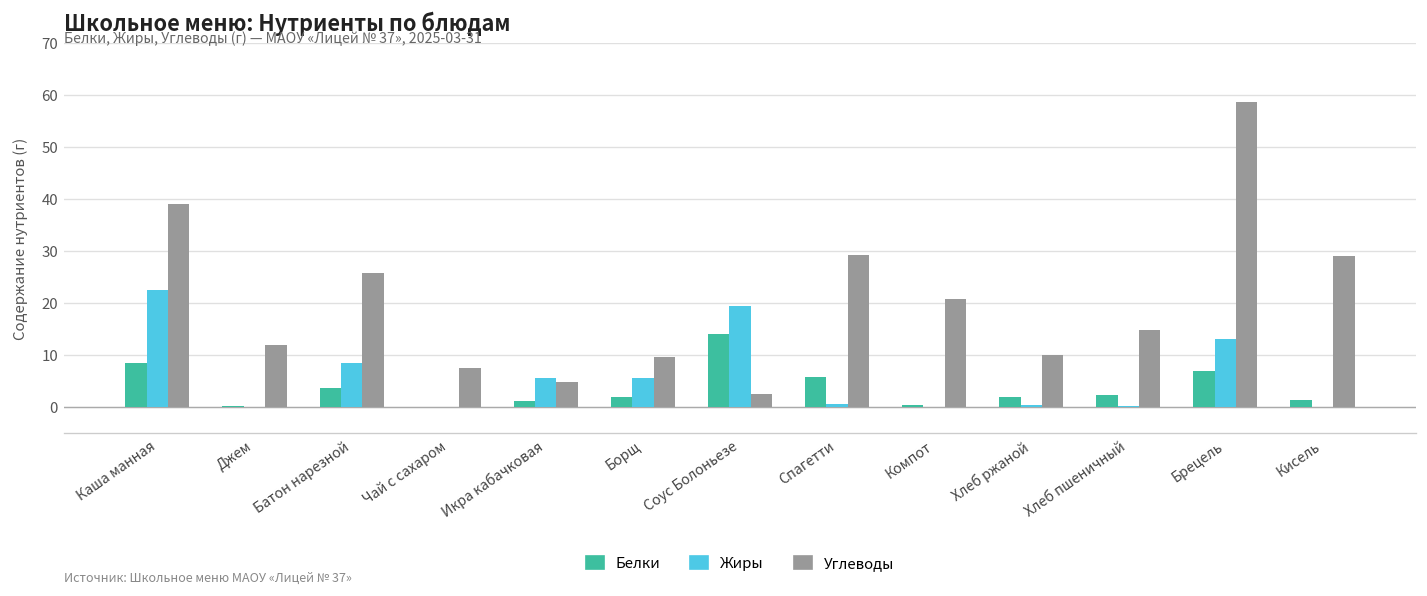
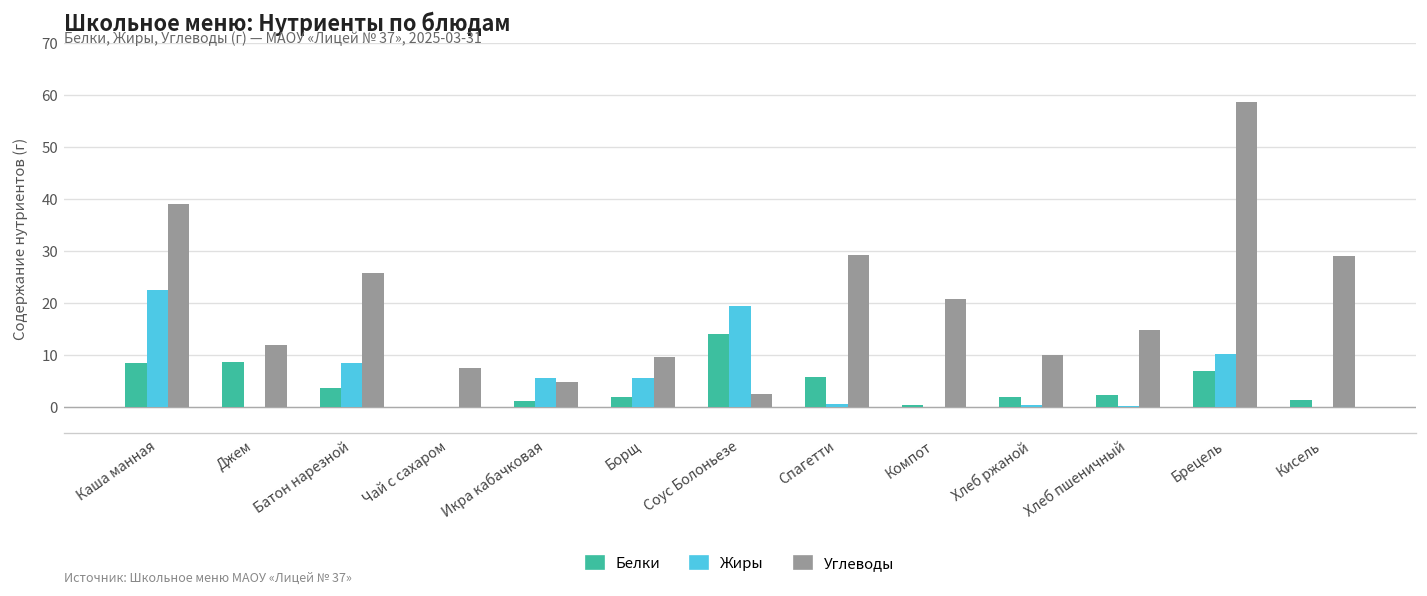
Белки, Джем: 0 -> 9
Жиры, Брецель: 13 -> 10
